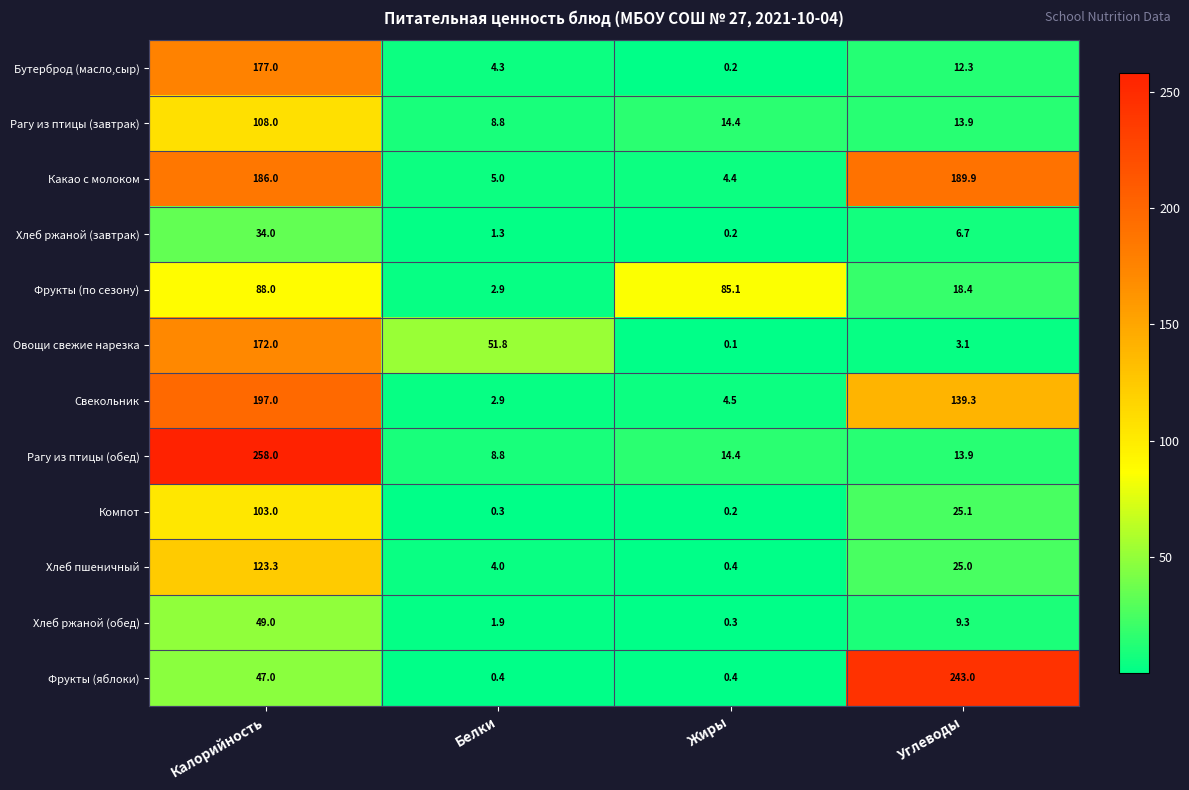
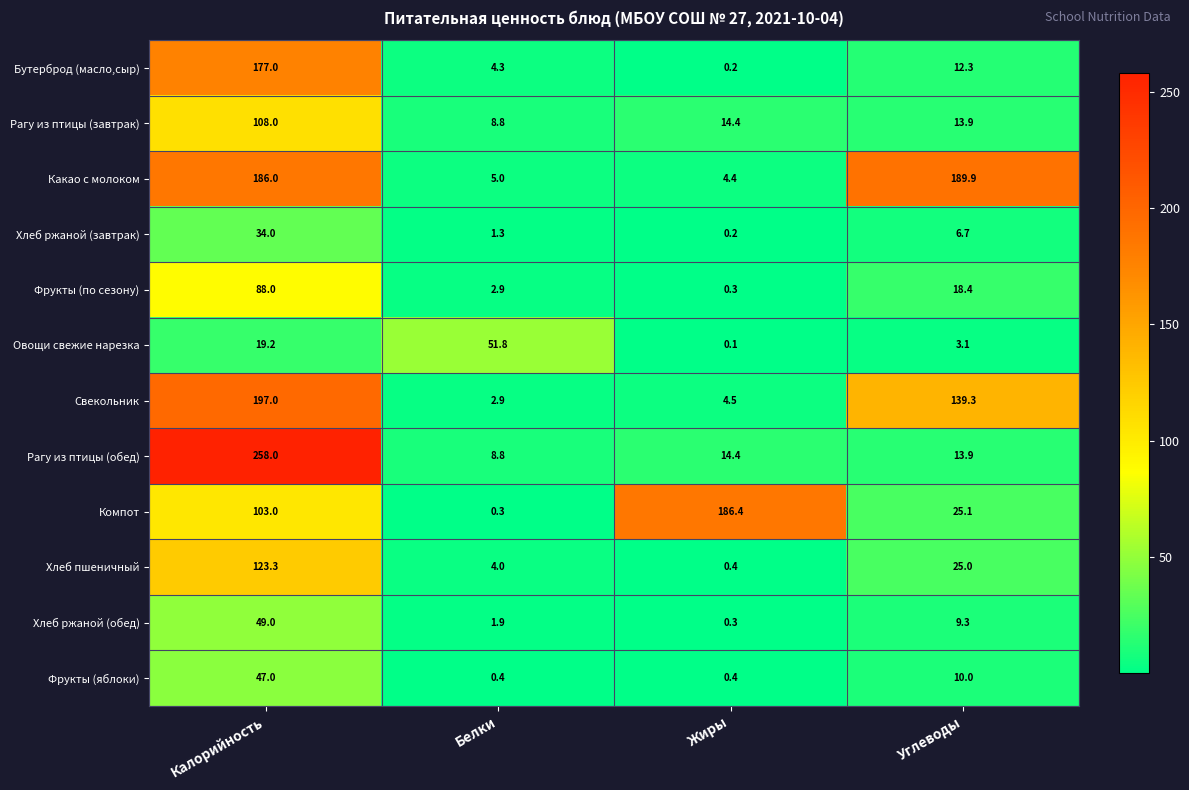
Фрукты (по сезону), Жиры: 85.1 -> 0.3
Овощи свежие нарезка, Калорийность: 172.0 -> 19.2
Компот, Жиры: 0.2 -> 186.4
Фрукты (яблоки), Углеводы: 243.0 -> 10.0
